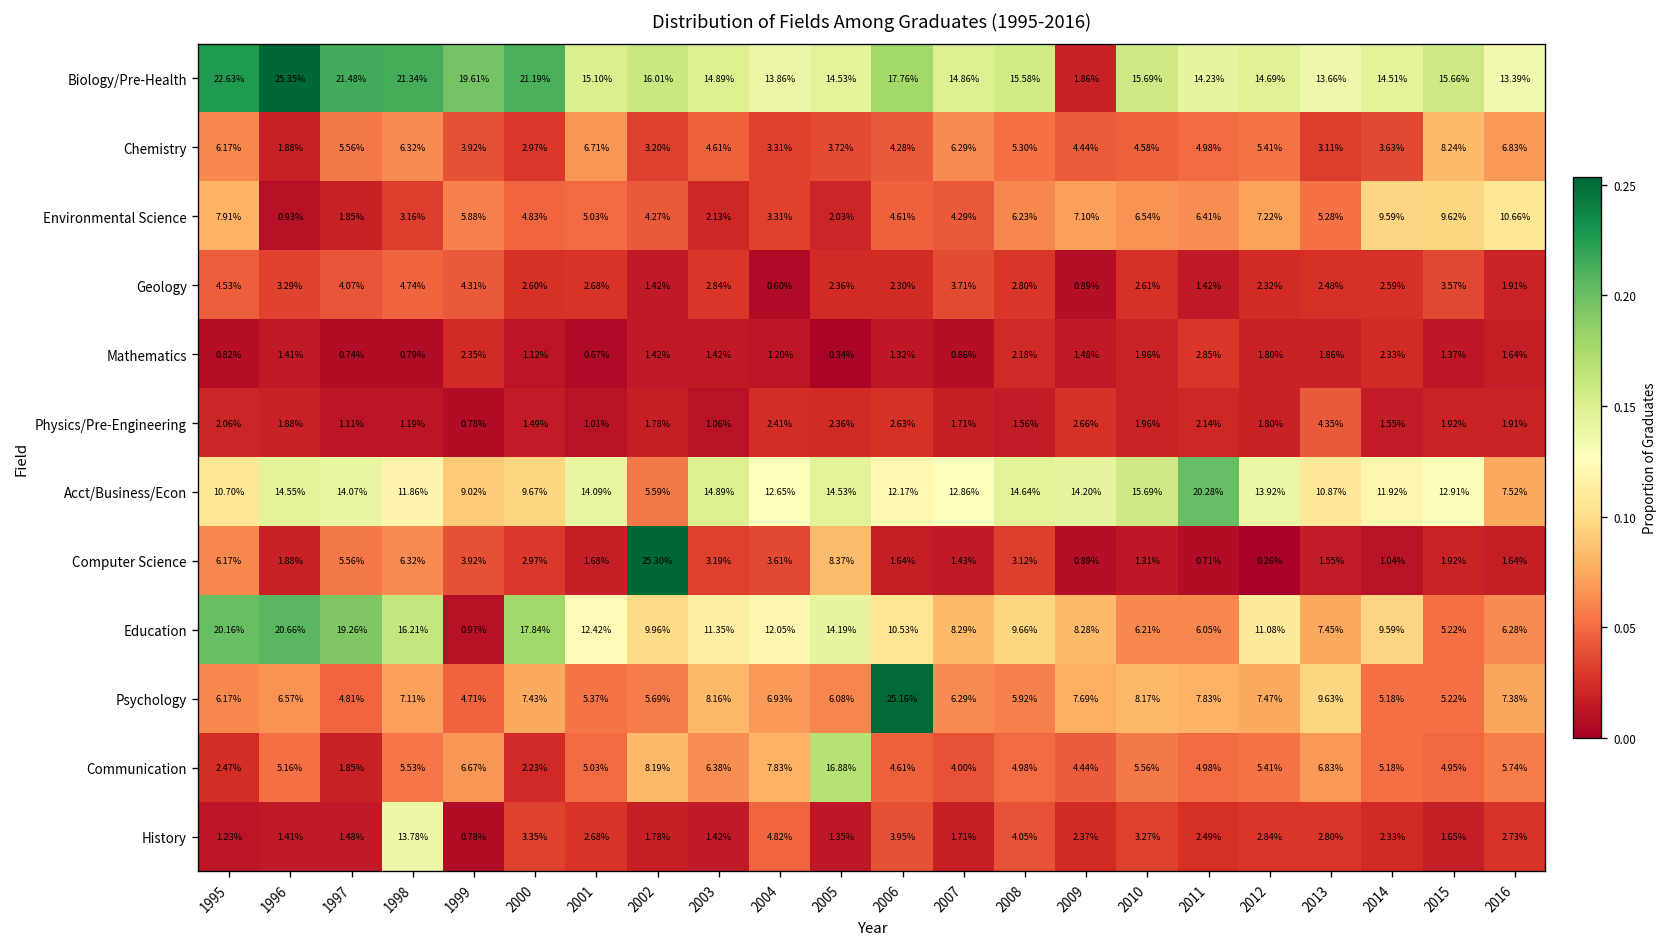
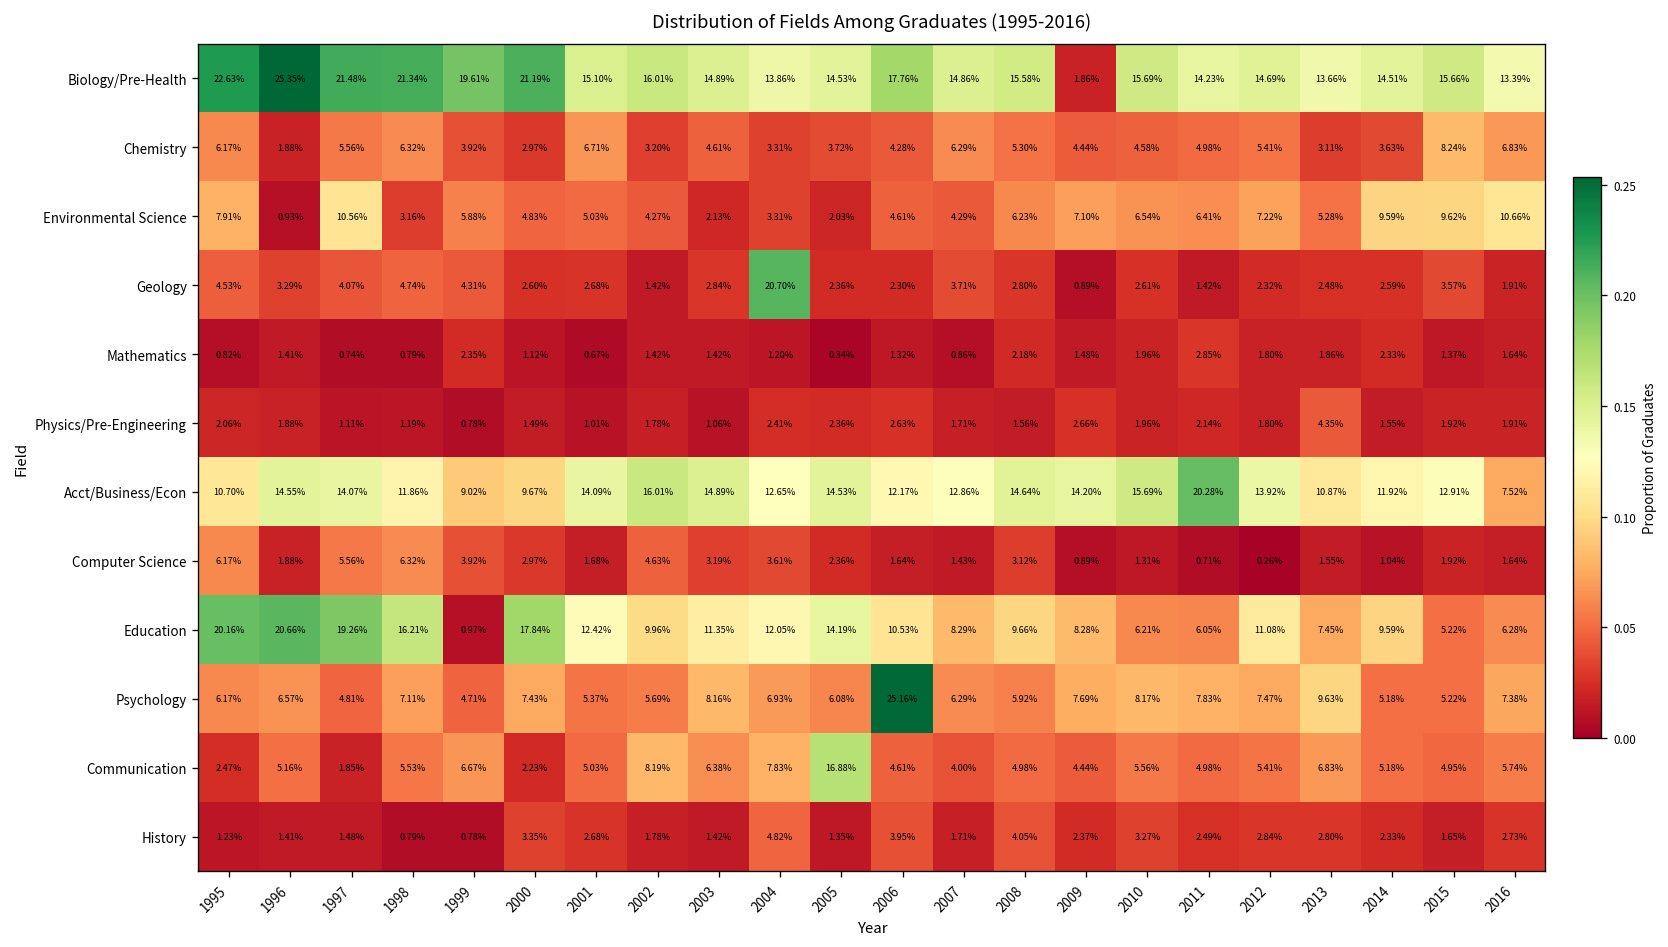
Environmental Science, 1997: 1.85% -> 10.56%
Geology, 2004: 0.60% -> 20.70%
Acct/Business/Econ, 2002: 5.59% -> 16.01%
Computer Science, 2002: 25.30% -> 4.63%
Computer Science, 2005: 8.37% -> 2.36%
History, 1998: 13.78% -> 0.79%
